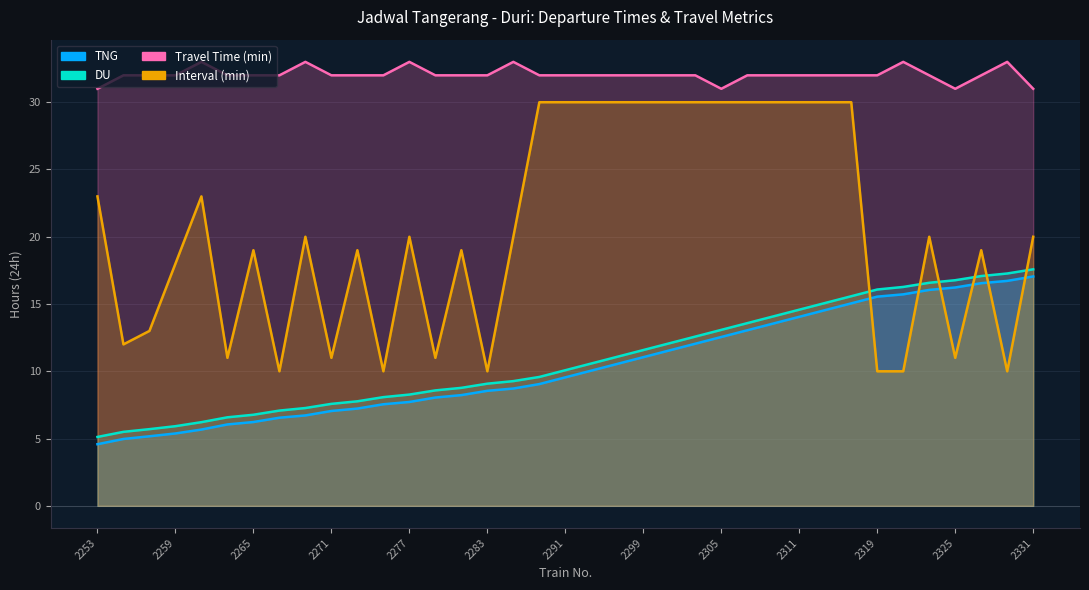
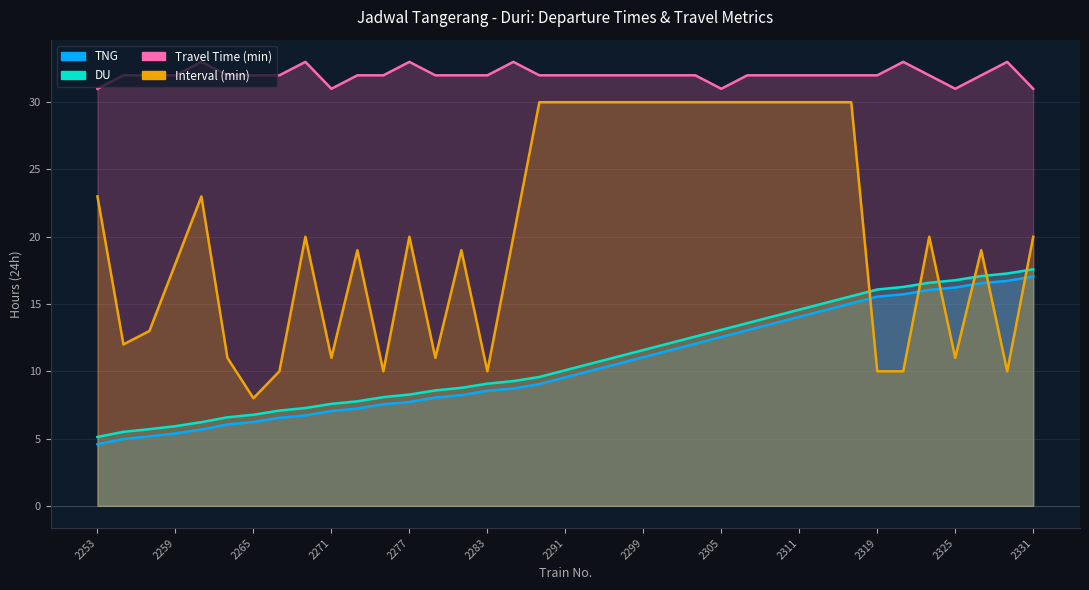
Interval (min), 2265: 19 -> 8
Travel Time (min), 2271: 32 -> 31
